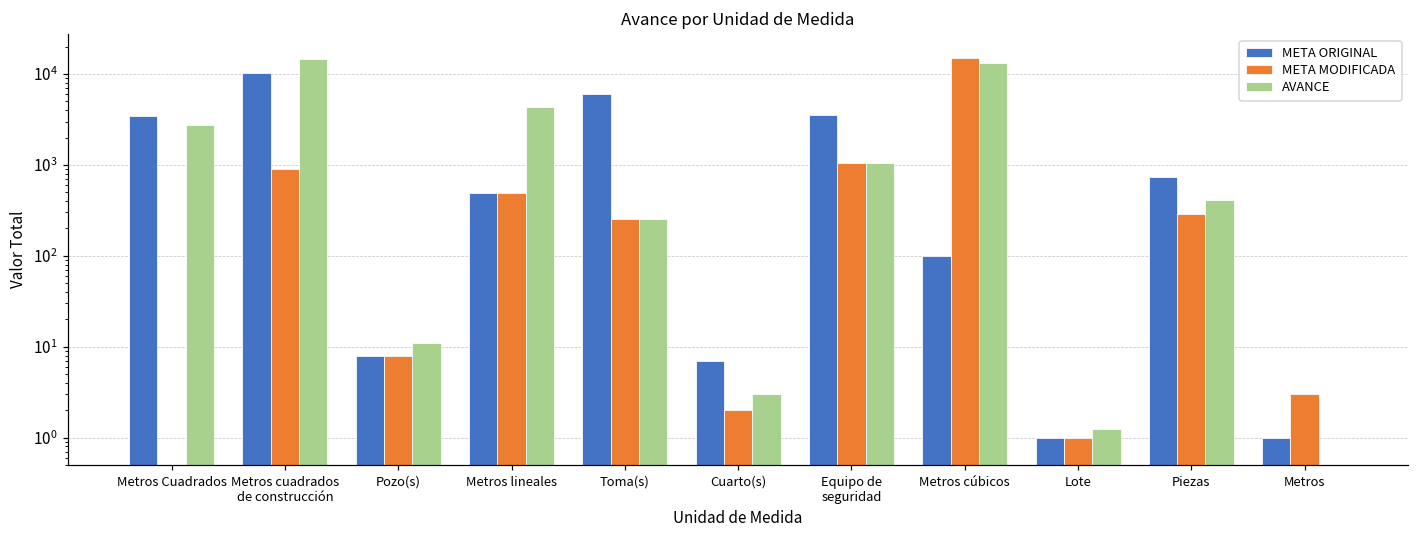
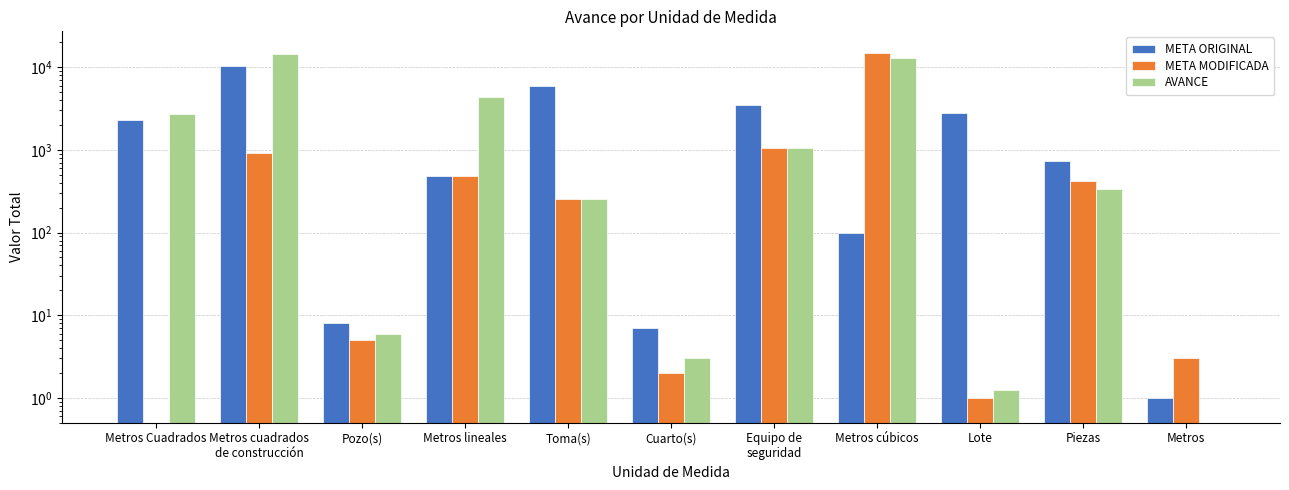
META ORIGINAL, Metros Cuadrados: 3400 -> 2300
META MODIFICADA, Pozo(s): 8 -> 5
AVANCE, Pozo(s): 11 -> 6
META ORIGINAL, Lote: 1 -> 2800
META MODIFICADA, Piezas: 290 -> 400
AVANCE, Piezas: 400 -> 330
